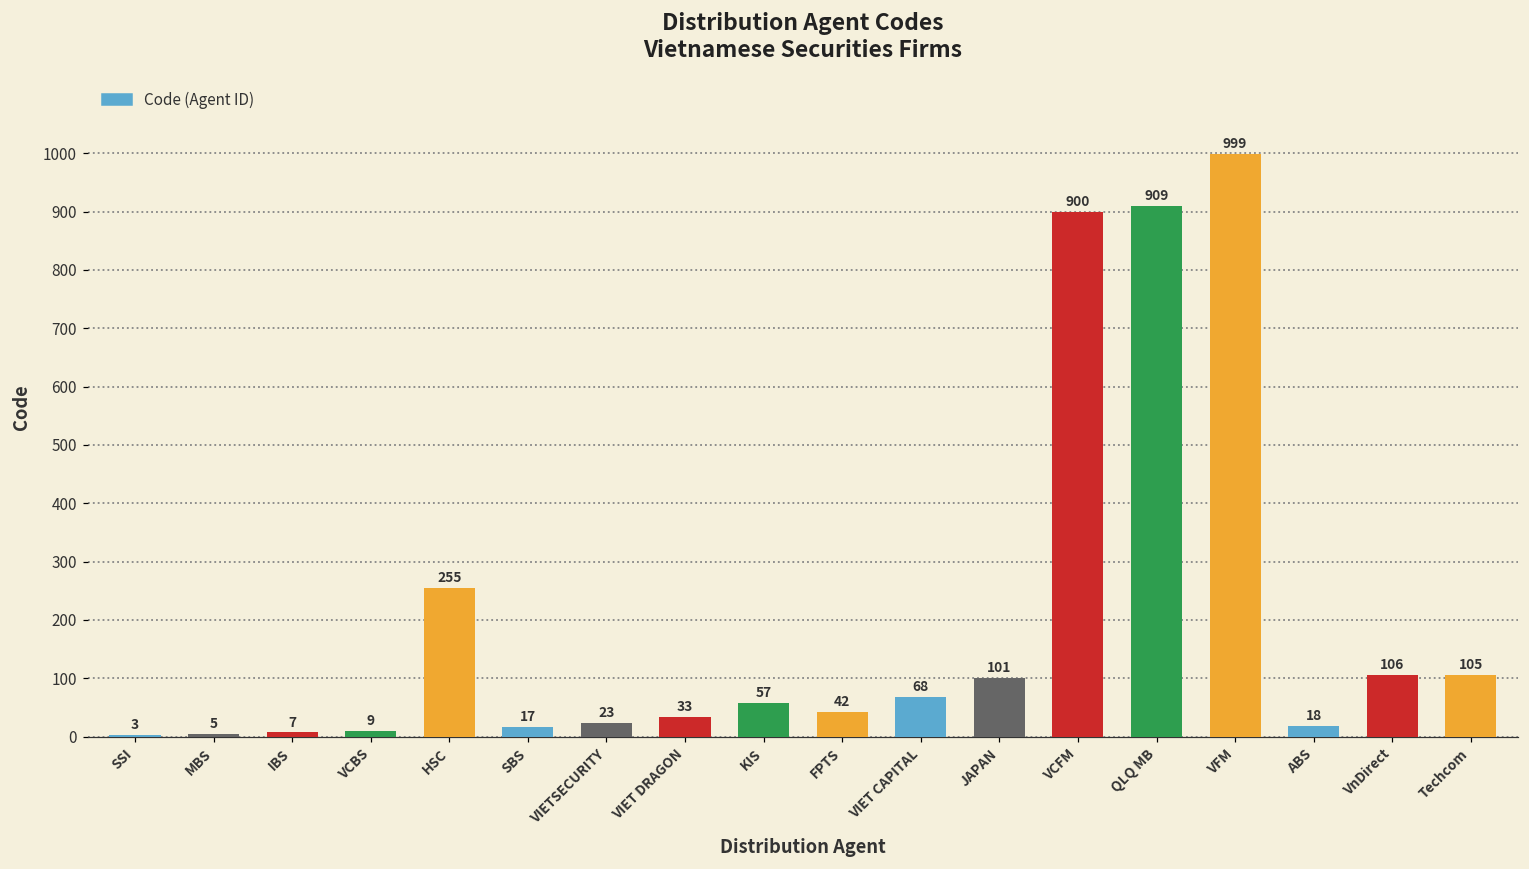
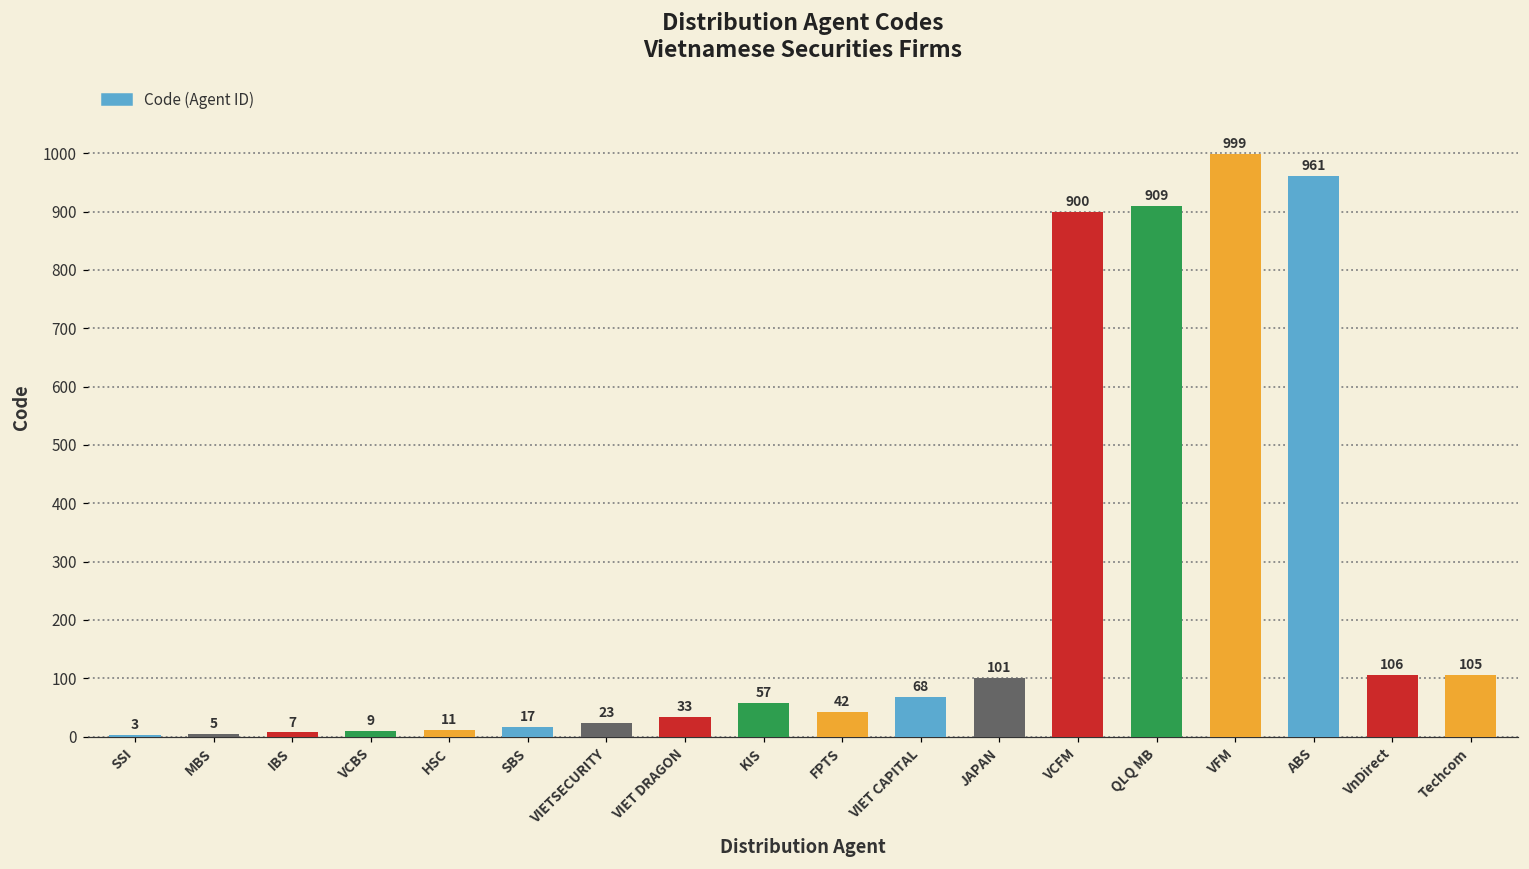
HSC: 255 -> 11
ABS: 18 -> 961
